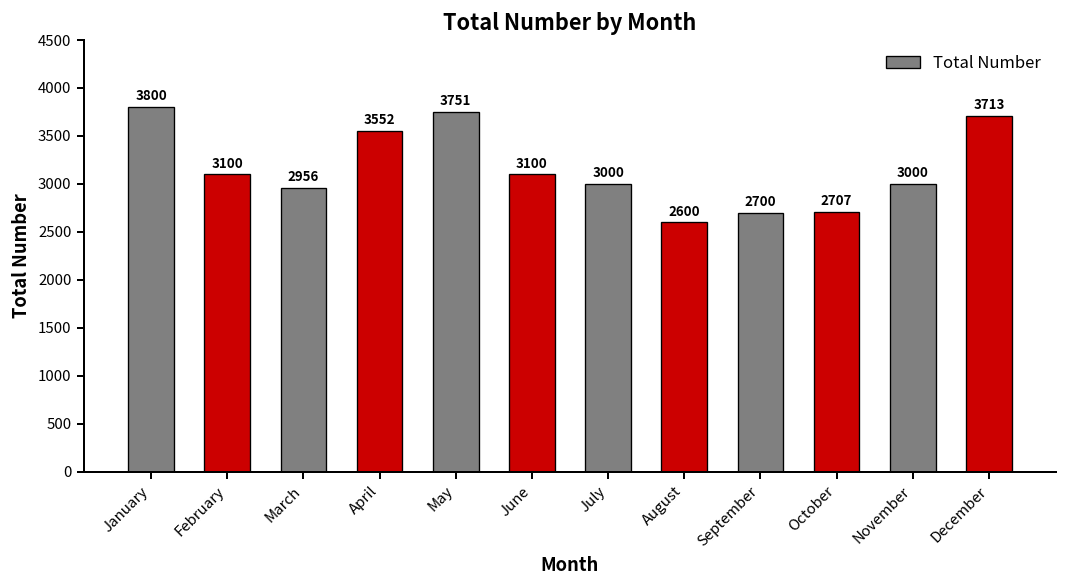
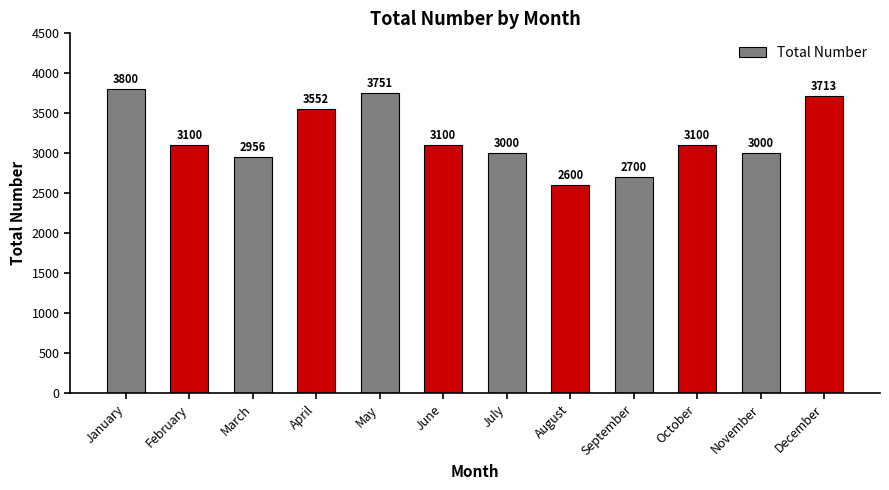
October: 2707 -> 3100
